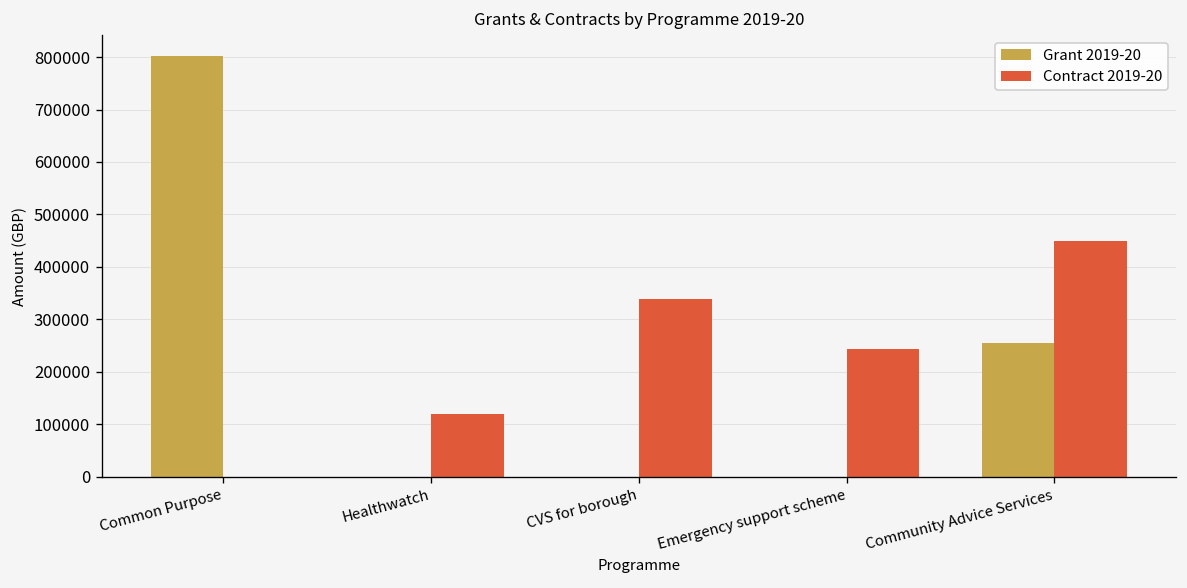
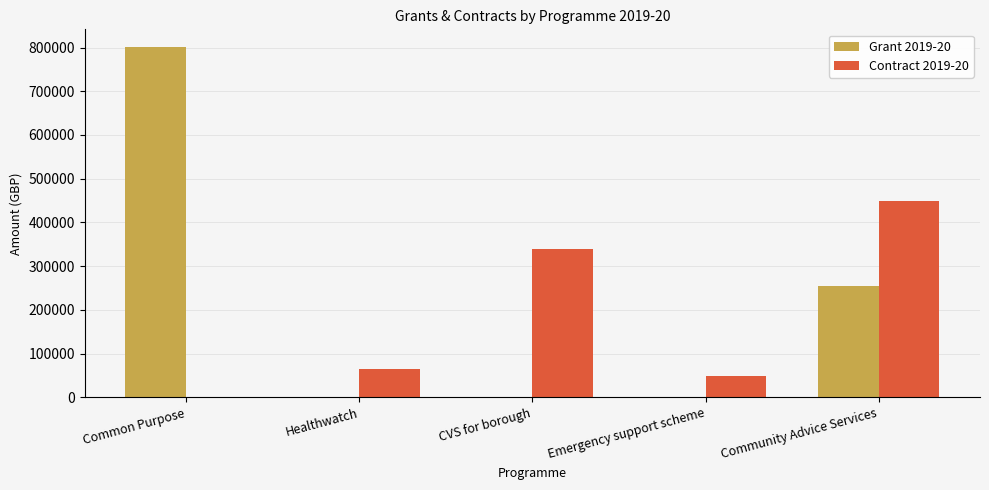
Contract 2019-20, Healthwatch: 120000 -> 70000
Contract 2019-20, Emergency support scheme: 240000 -> 50000
